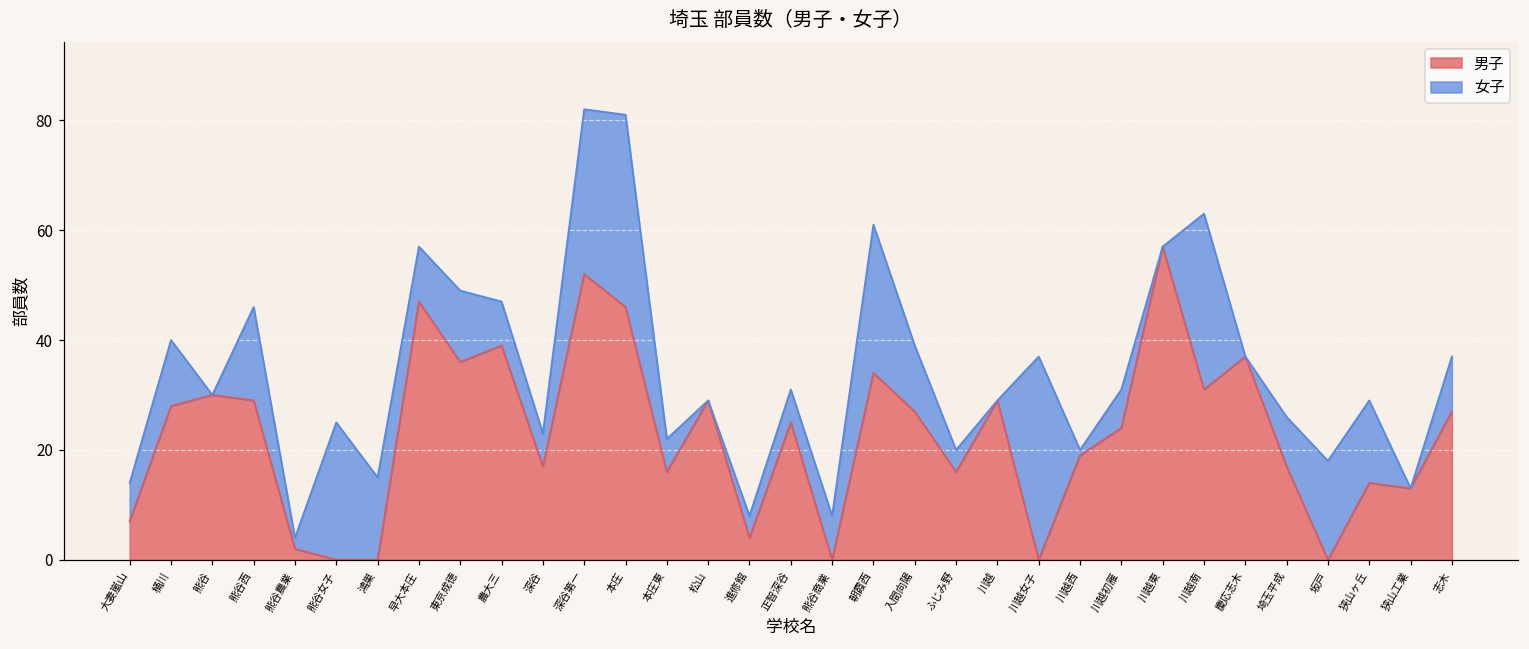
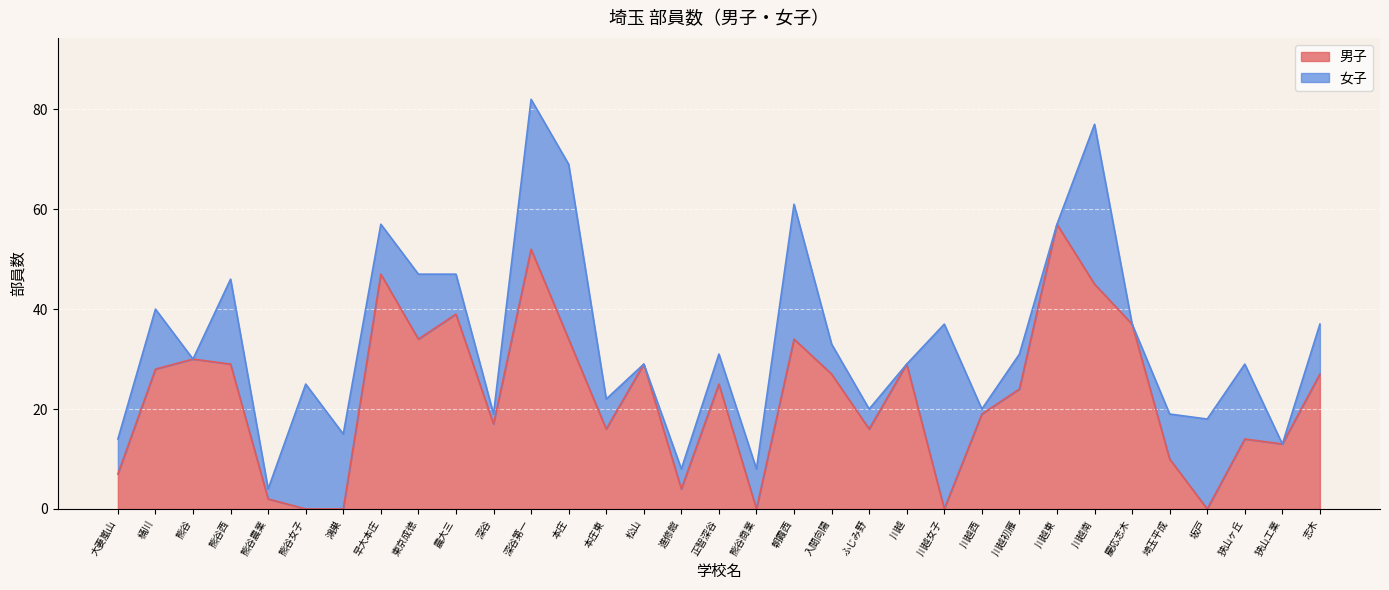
男子, 東京成徳: 36 -> 34
女子, 深谷: 6 -> 2
男子, 本庄: 46 -> 34
女子, 入間向陽: 12 -> 6
男子, 川越南: 31 -> 45
男子, 埼玉平成: 17 -> 10
